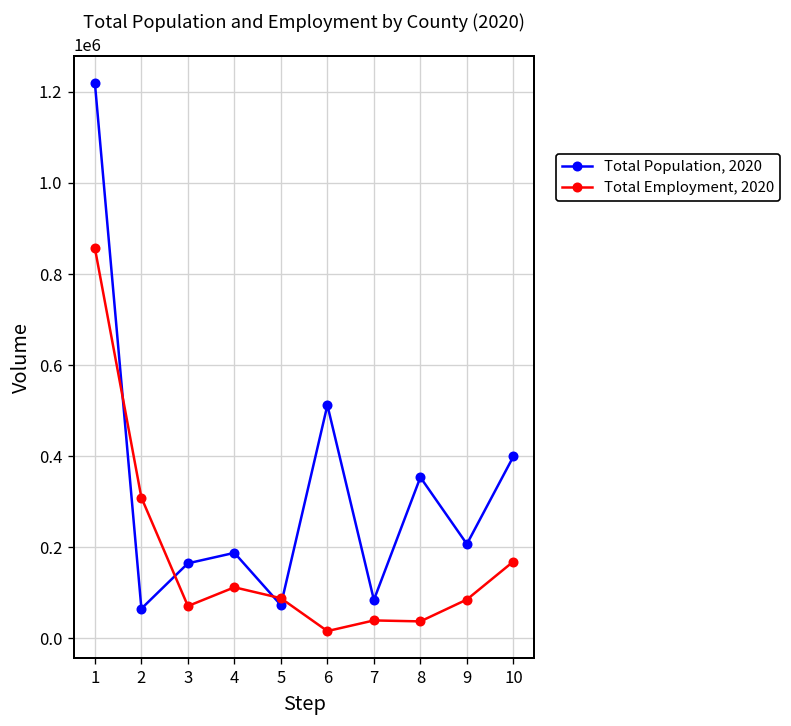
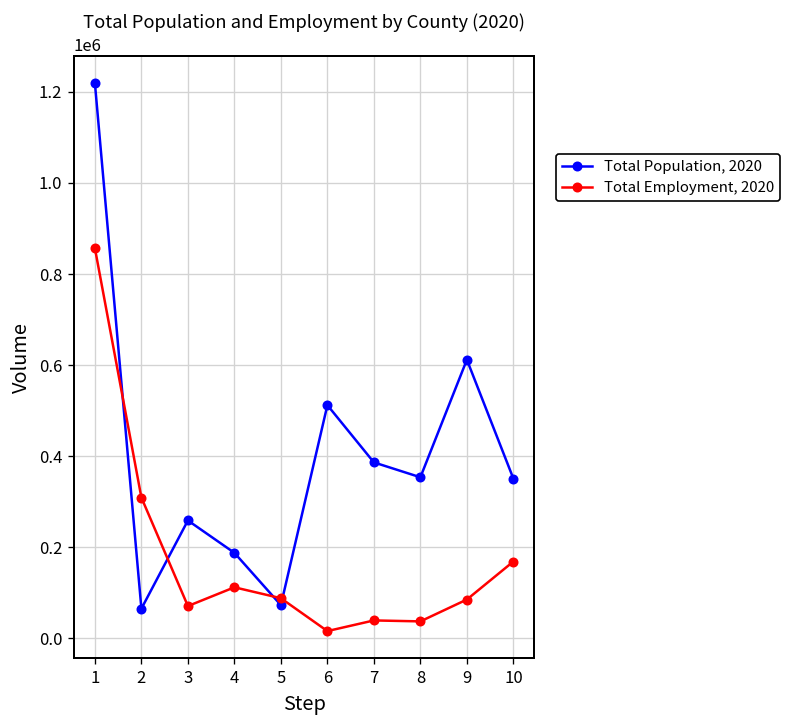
Total Population, 2020, 3: 160000 -> 260000
Total Population, 2020, 7: 80000 -> 390000
Total Population, 2020, 9: 210000 -> 610000
Total Population, 2020, 10: 400000 -> 350000
